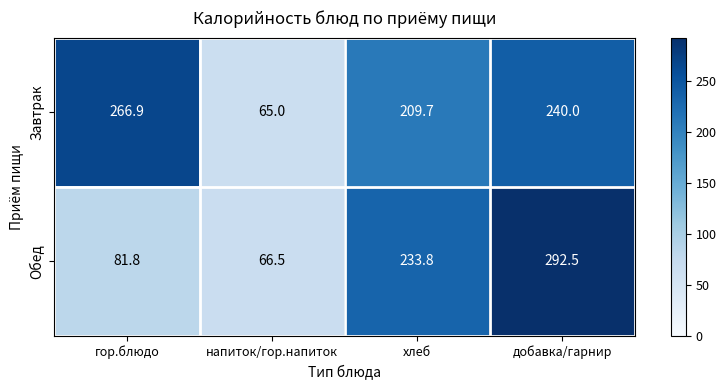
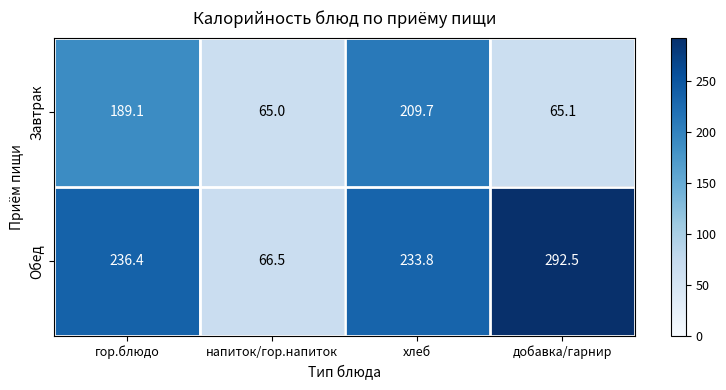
Завтрак, гор.блюдо: 266.9 -> 189.1
Завтрак, добавка/гарнир: 240.0 -> 65.1
Обед, гор.блюдо: 81.8 -> 236.4
